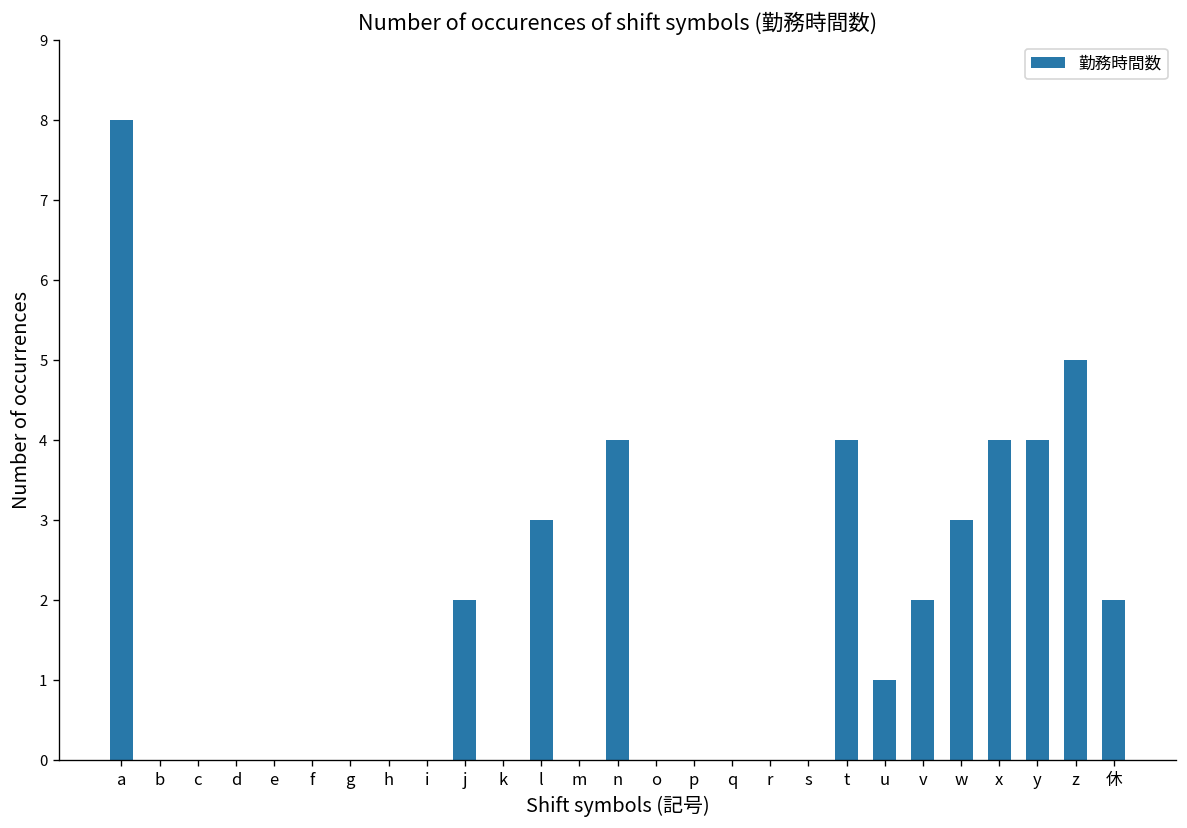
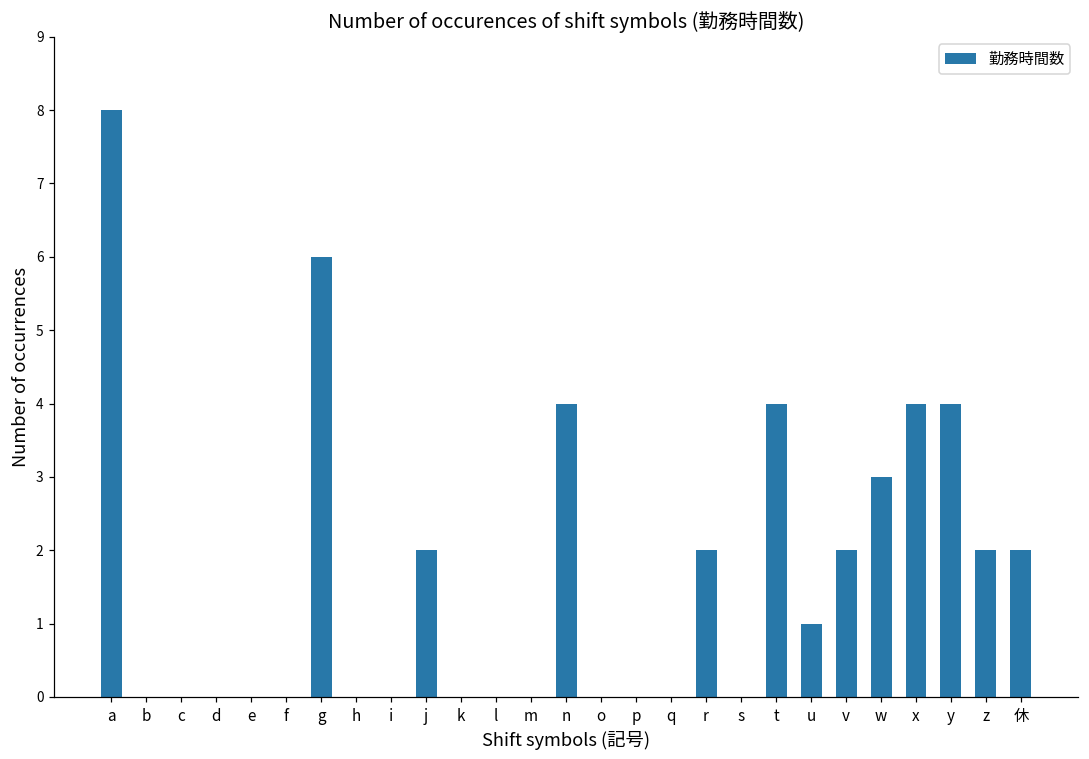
g: 0 -> 6
l: 3 -> 0
r: 0 -> 2
z: 5 -> 2
